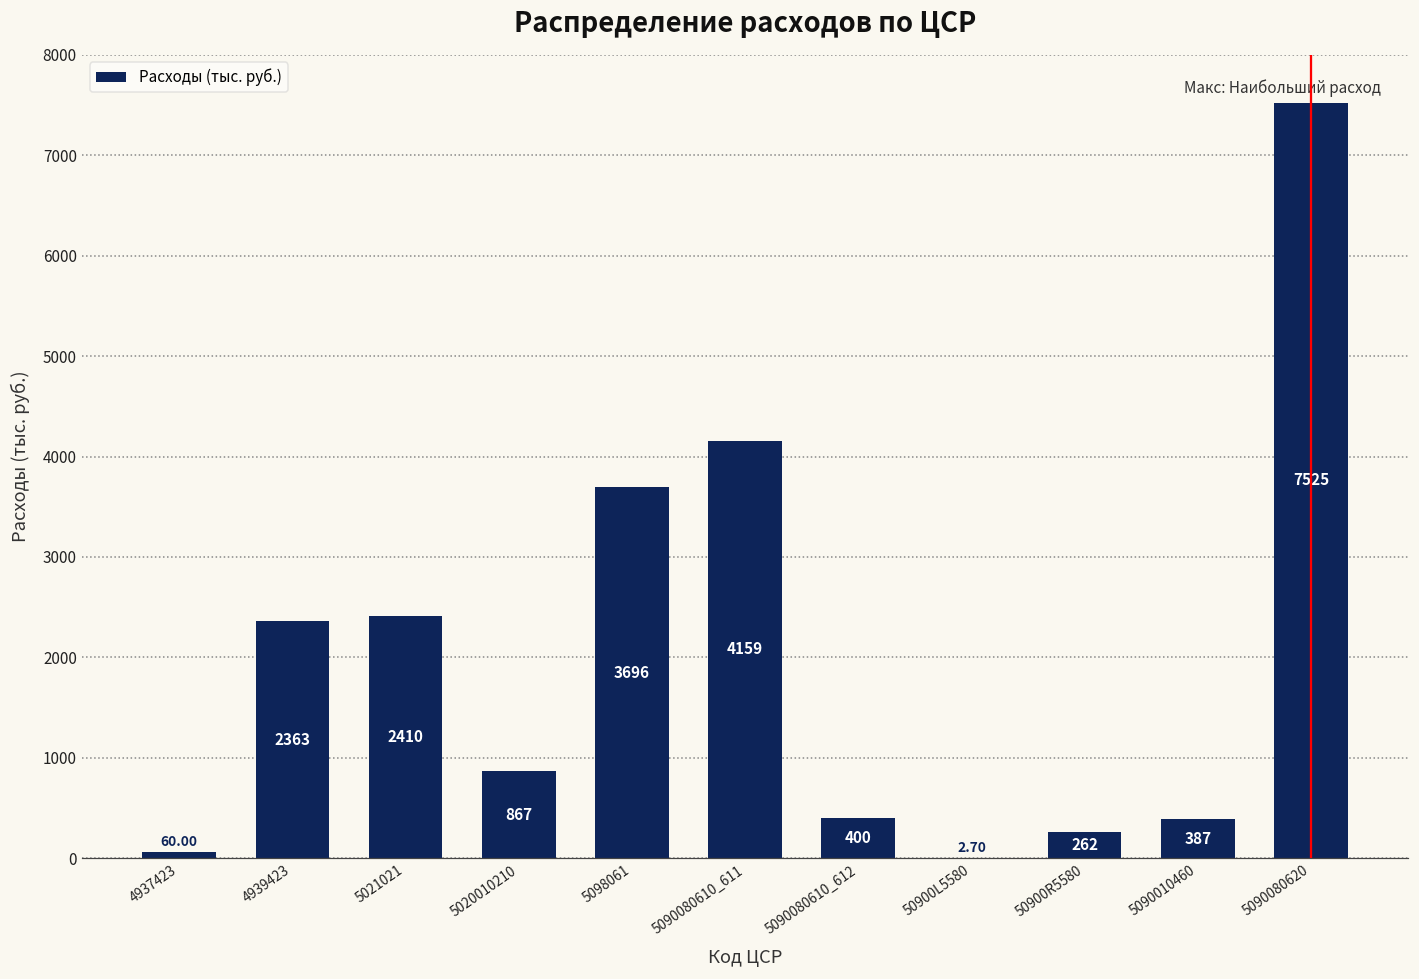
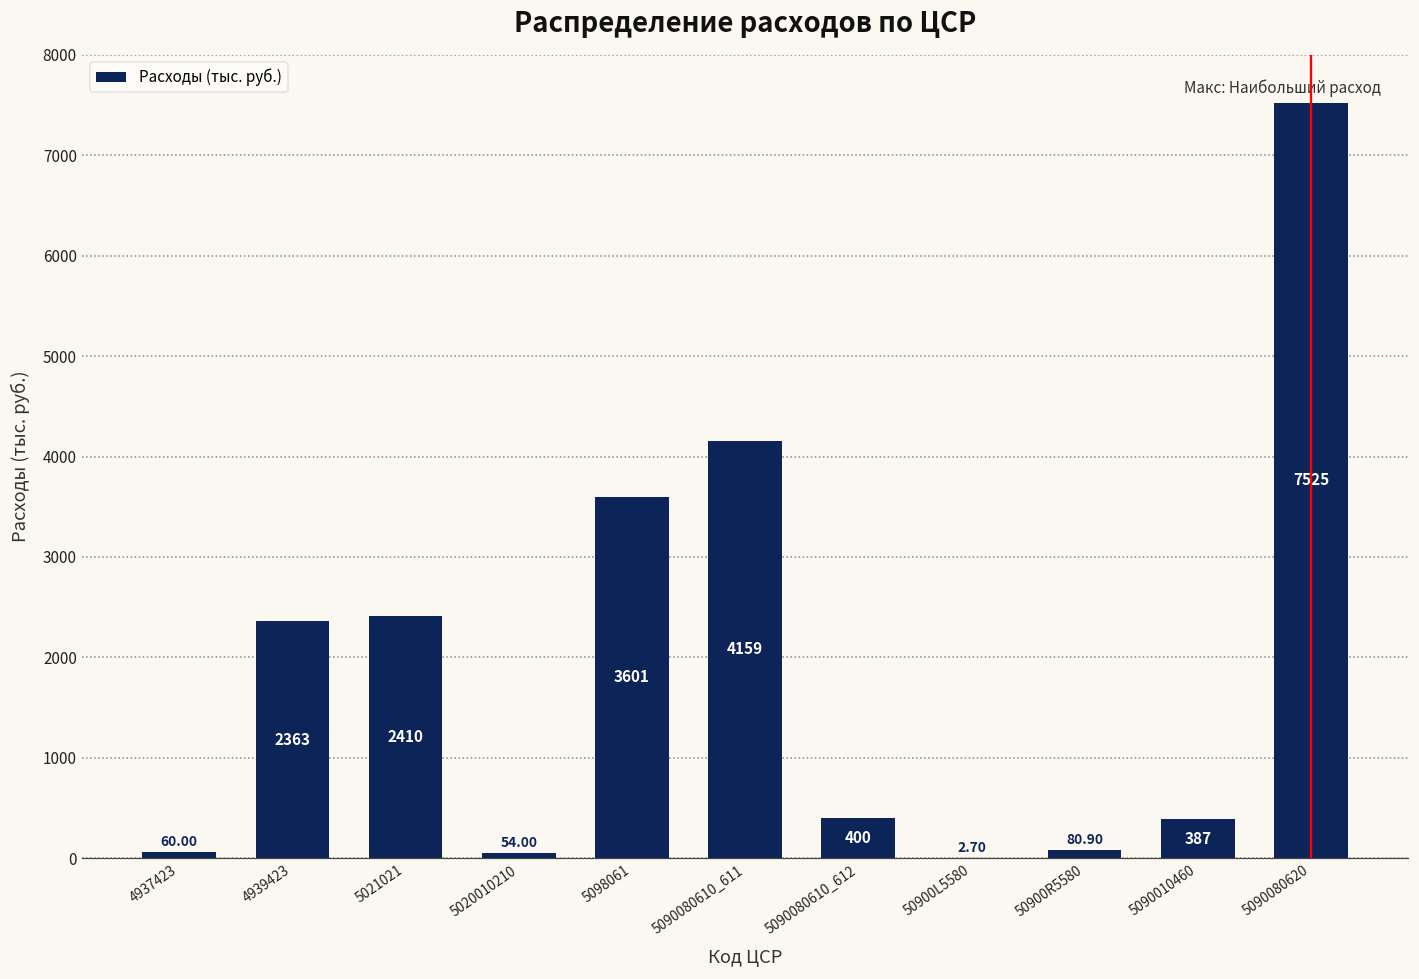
5020010210: 867 -> 54.00
5098061: 3696 -> 3601
50900R5580: 262 -> 80.90
